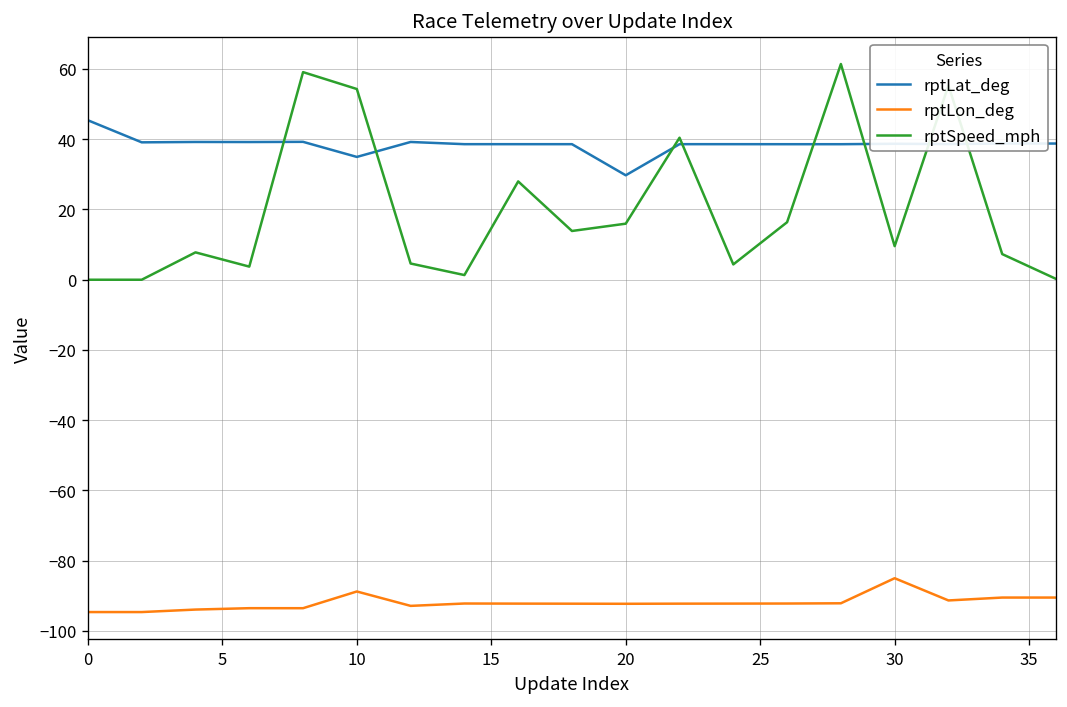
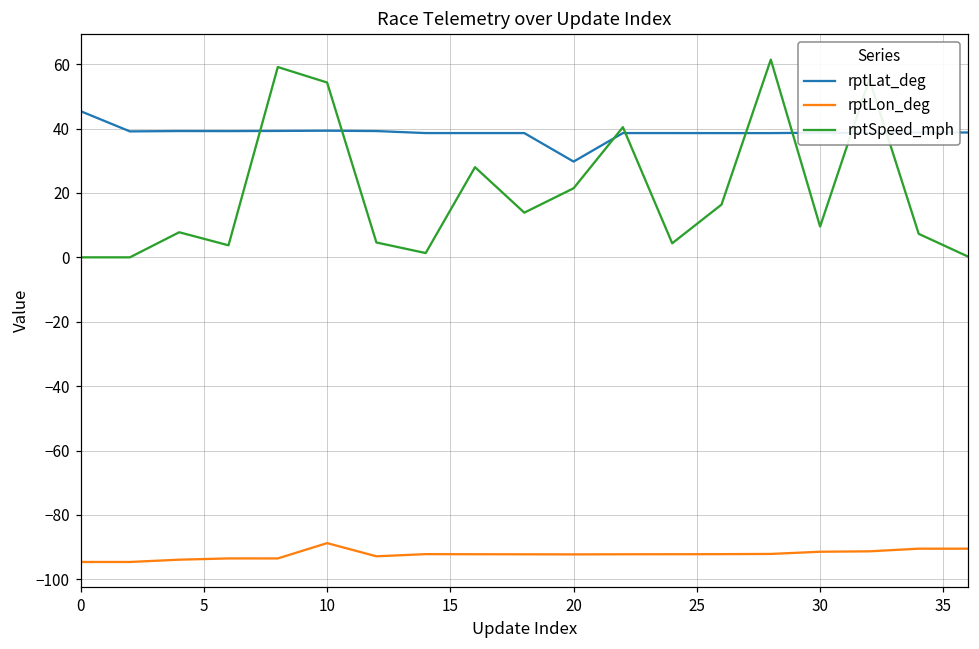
rptLat_deg, 10: 35 -> 39
rptSpeed_mph, 20: 16 -> 21
rptLon_deg, 30: -85 -> -91
